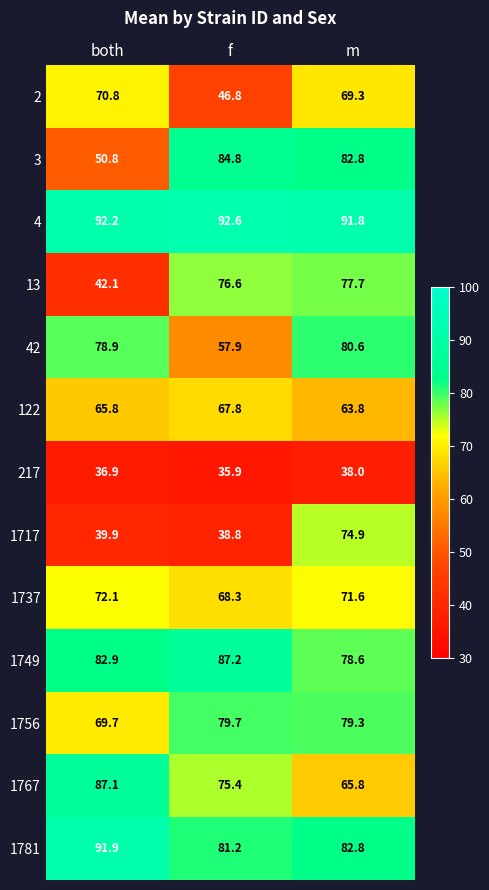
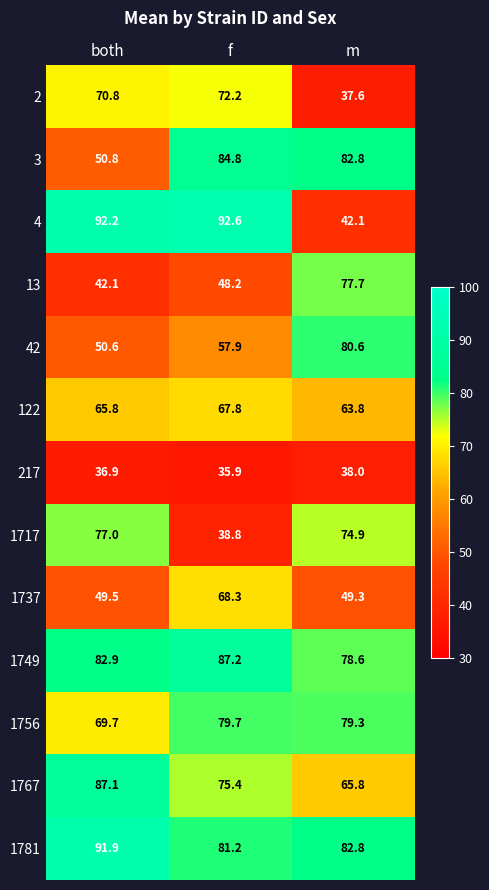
2, f: 46.8 -> 72.2
2, m: 69.3 -> 37.6
4, m: 91.8 -> 42.1
13, f: 76.6 -> 48.2
42, both: 78.9 -> 50.6
1717, both: 39.9 -> 77.0
1737, both: 72.1 -> 49.5
1737, m: 71.6 -> 49.3
